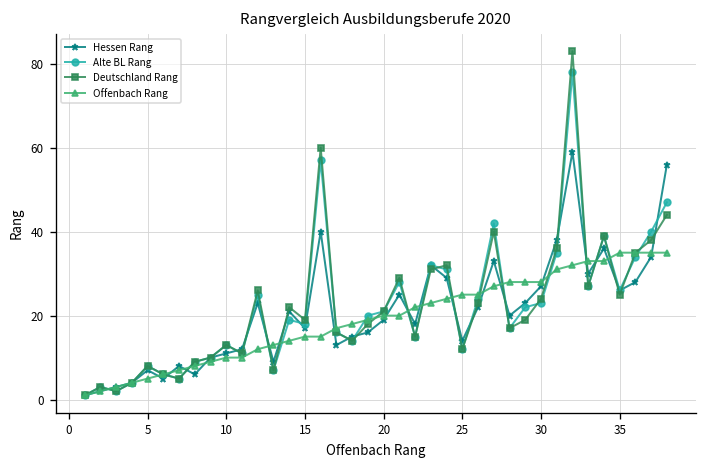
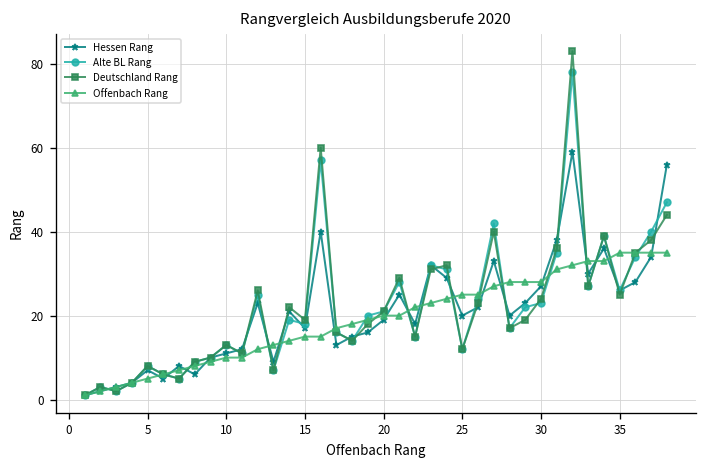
Hessen Rang, 25: 14 -> 20
